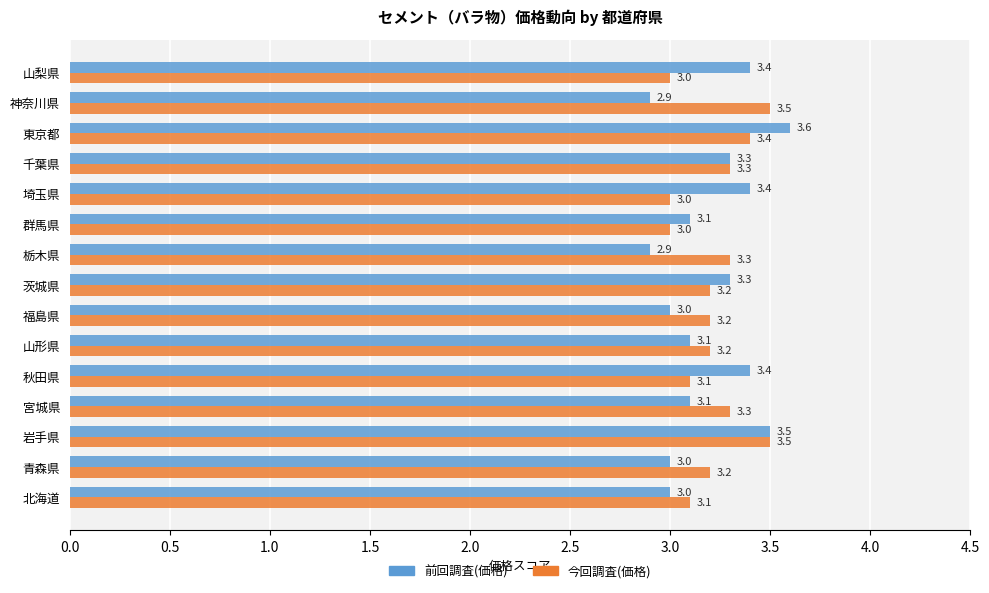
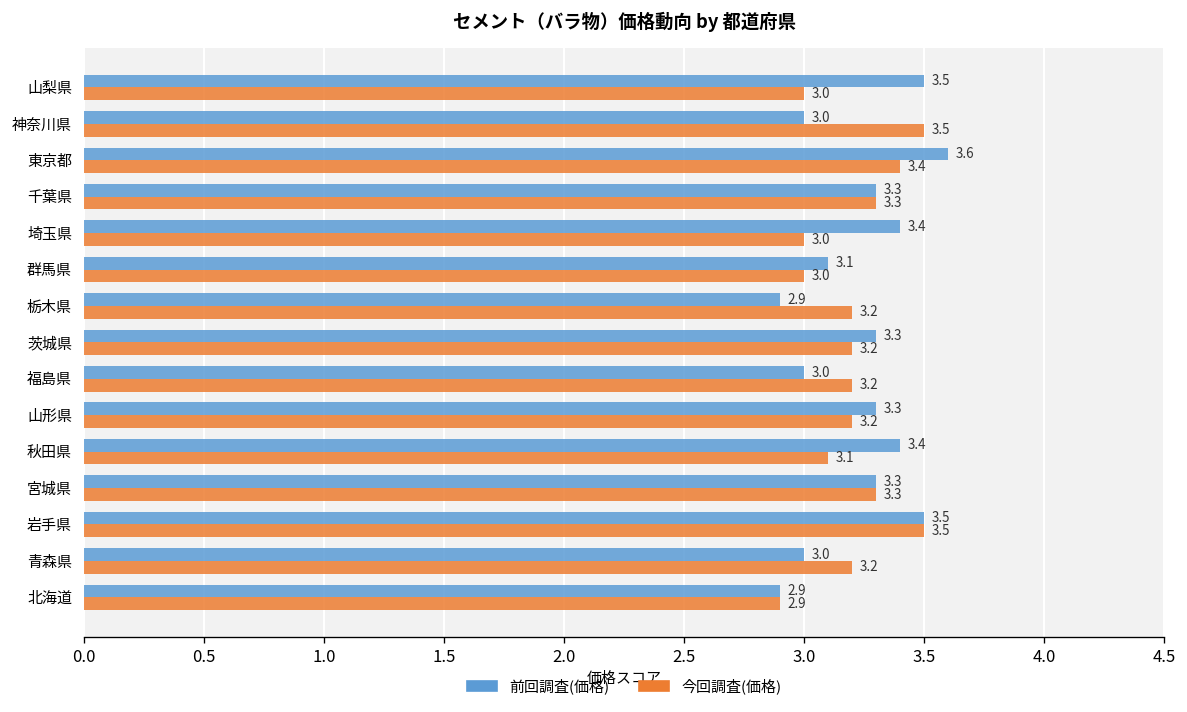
前回調査(価格), 山梨県: 3.4 -> 3.5
前回調査(価格), 神奈川県: 2.9 -> 3.0
今回調査(価格), 栃木県: 3.3 -> 3.2
前回調査(価格), 山形県: 3.1 -> 3.3
前回調査(価格), 宮城県: 3.1 -> 3.3
前回調査(価格), 北海道: 3.0 -> 2.9
今回調査(価格), 北海道: 3.1 -> 2.9
